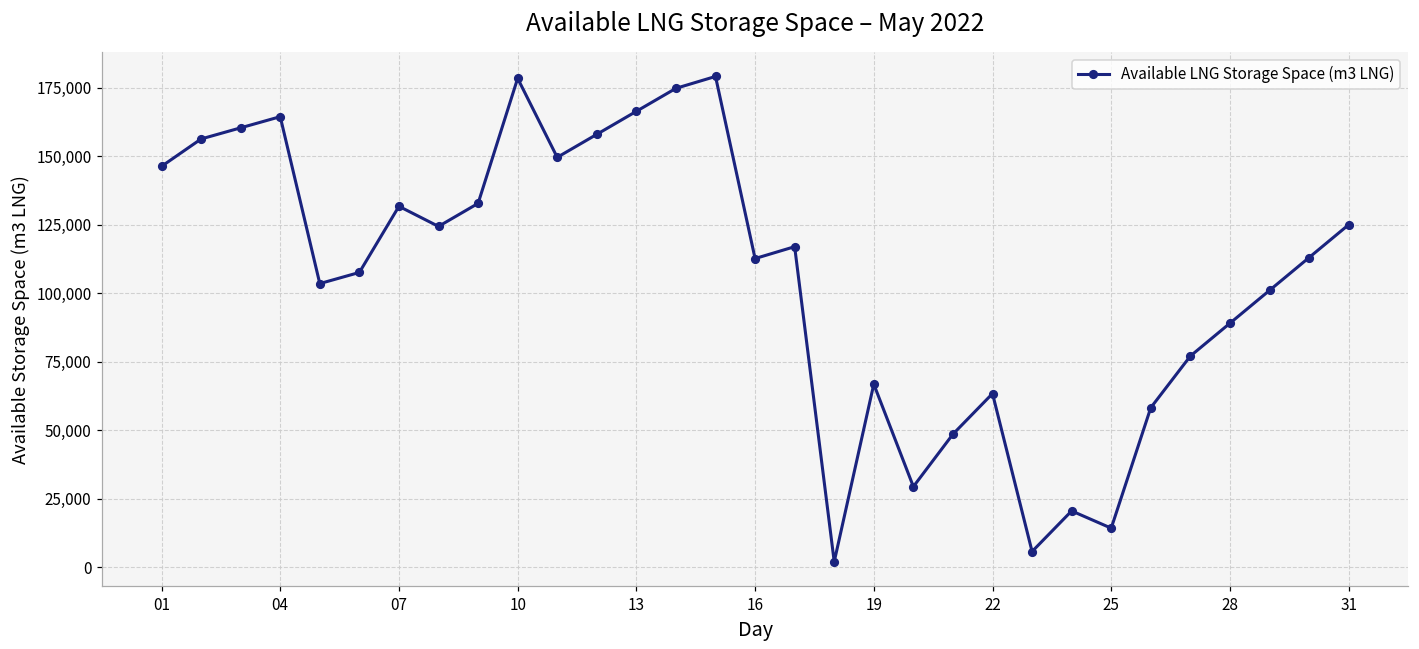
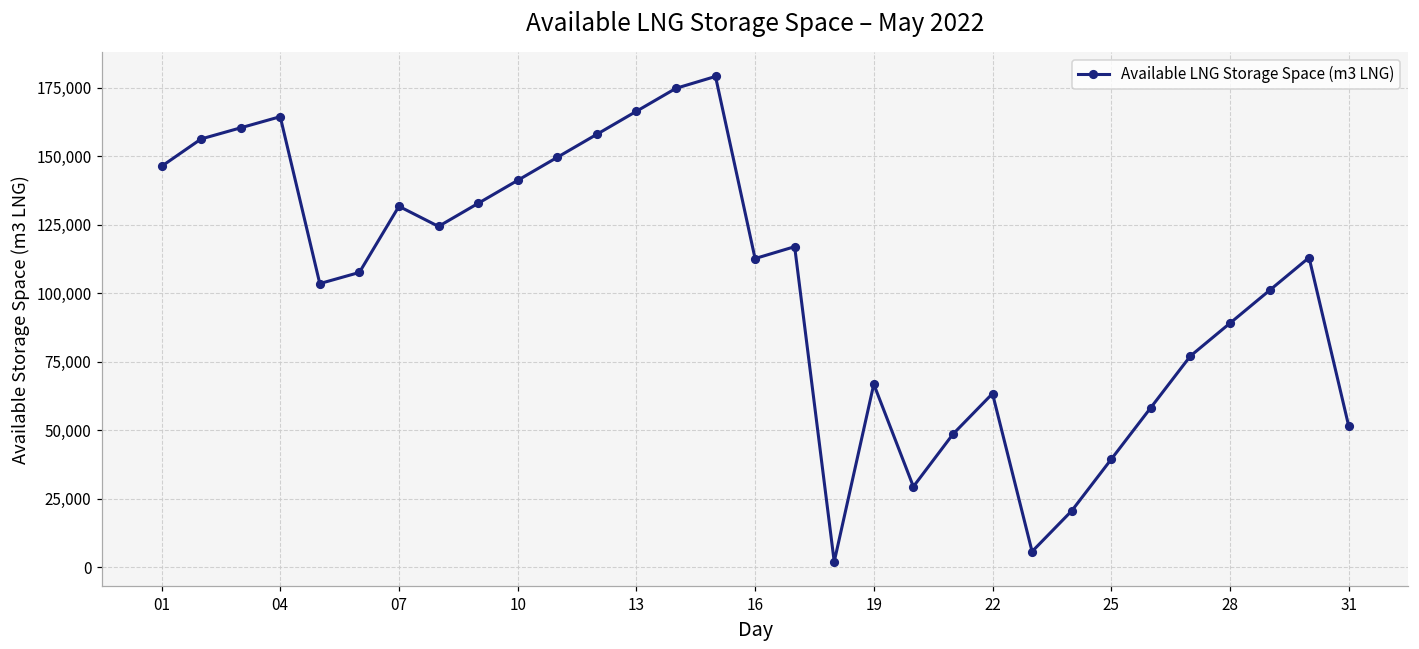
10: 178,000 -> 141,000
25: 14,000 -> 39,000
31: 125,000 -> 52,000
